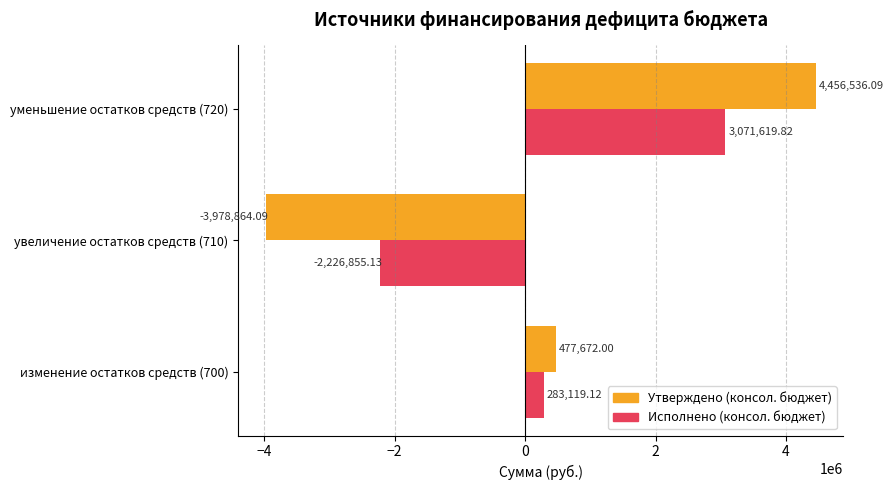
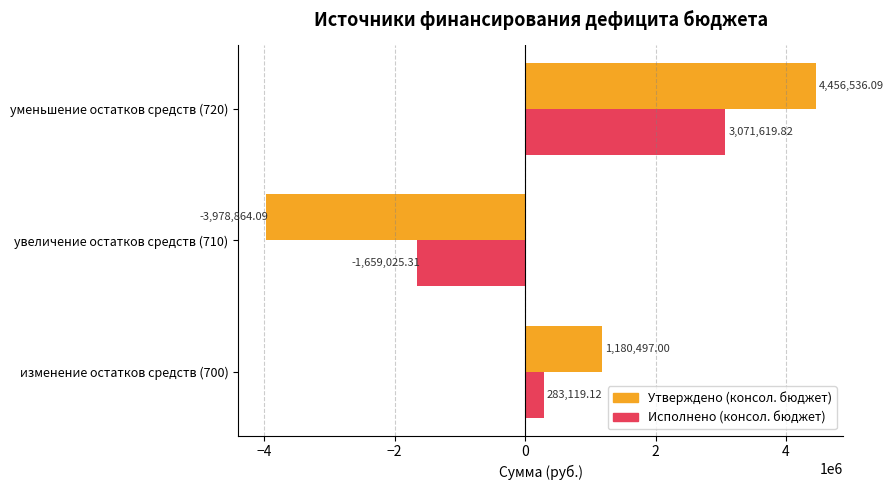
Исполнено (консол. бюджет), увеличение остатков средств (710): -2,226,855.13 -> -1,659,025.31
Утверждено (консол. бюджет), изменение остатков средств (700): 477,672.00 -> 1,180,497.00
